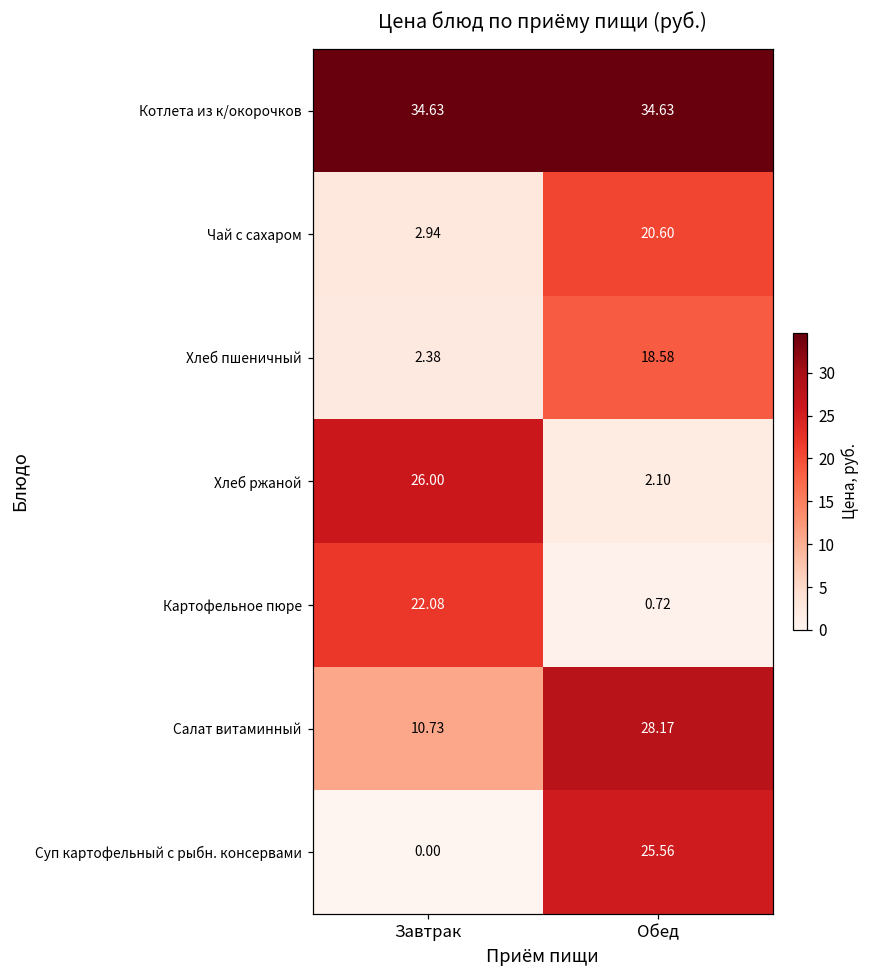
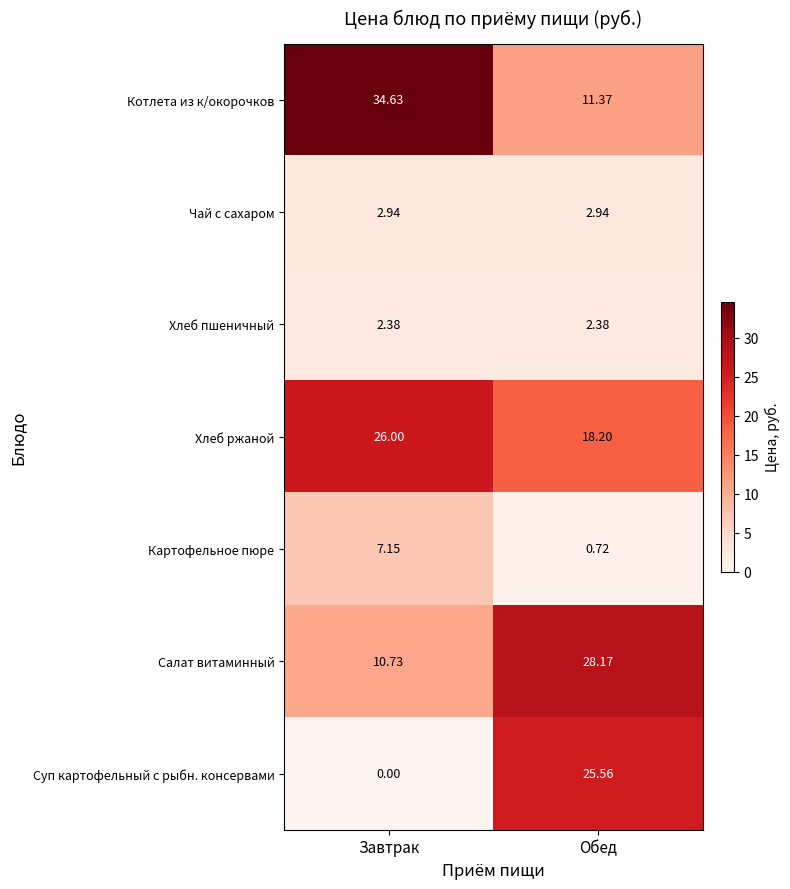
Котлета из к/окорочков, Обед: 34.63 -> 11.37
Чай с сахаром, Обед: 20.60 -> 2.94
Хлеб пшеничный, Обед: 18.58 -> 2.38
Хлеб ржаной, Обед: 2.10 -> 18.20
Картофельное пюре, Завтрак: 22.08 -> 7.15
